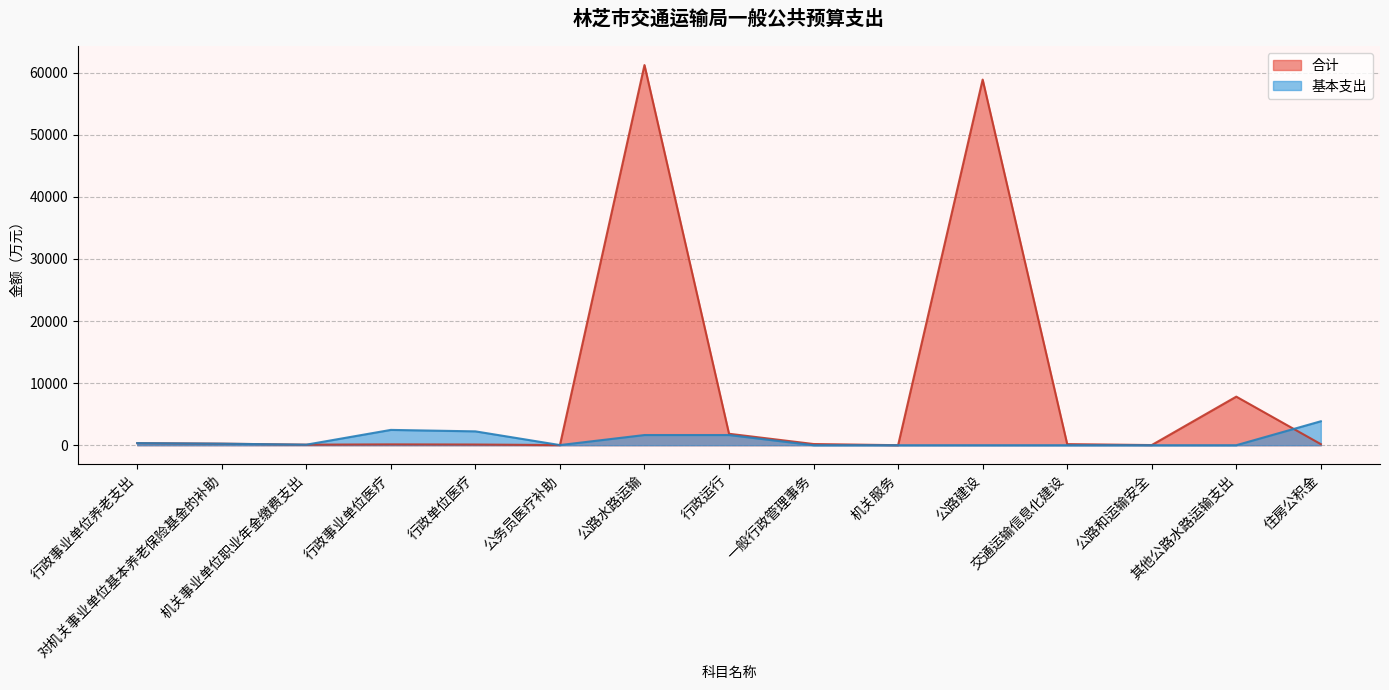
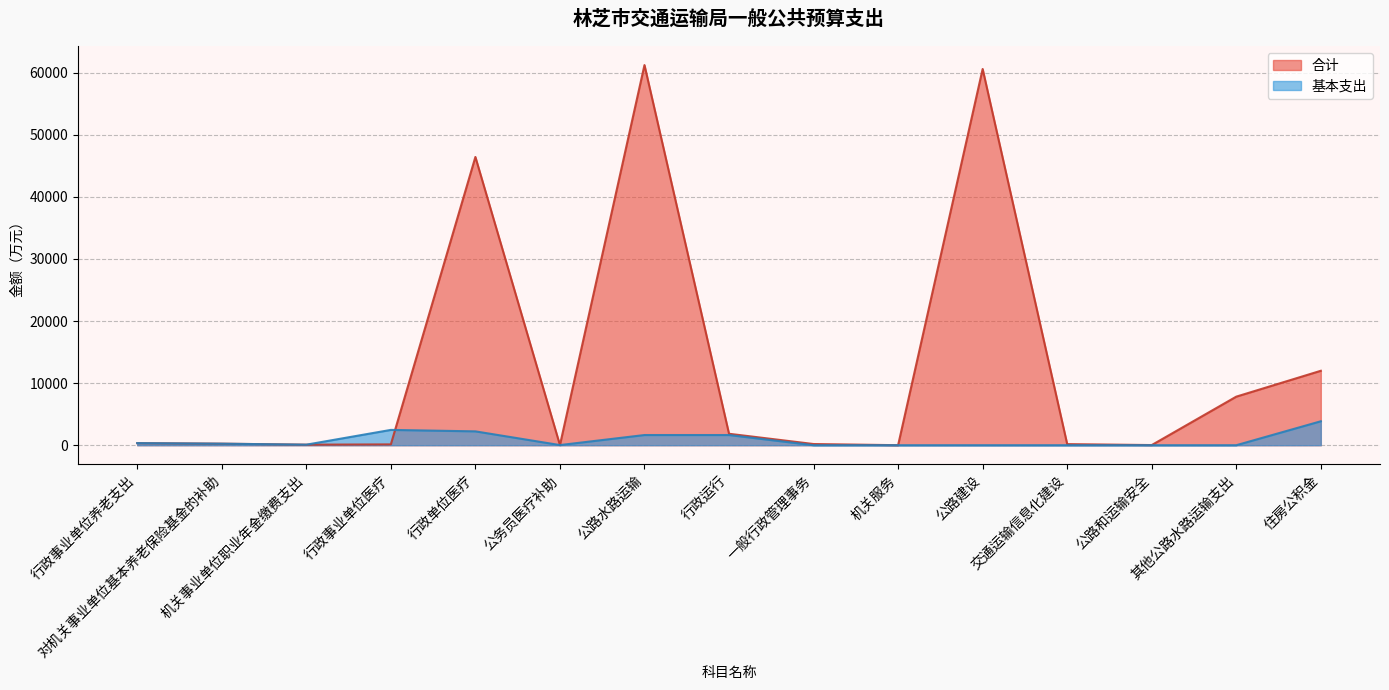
合计, 行政单位医疗: 0 -> 46000
合计, 公路建设: 59000 -> 61000
合计, 住房公积金: 0 -> 12000
